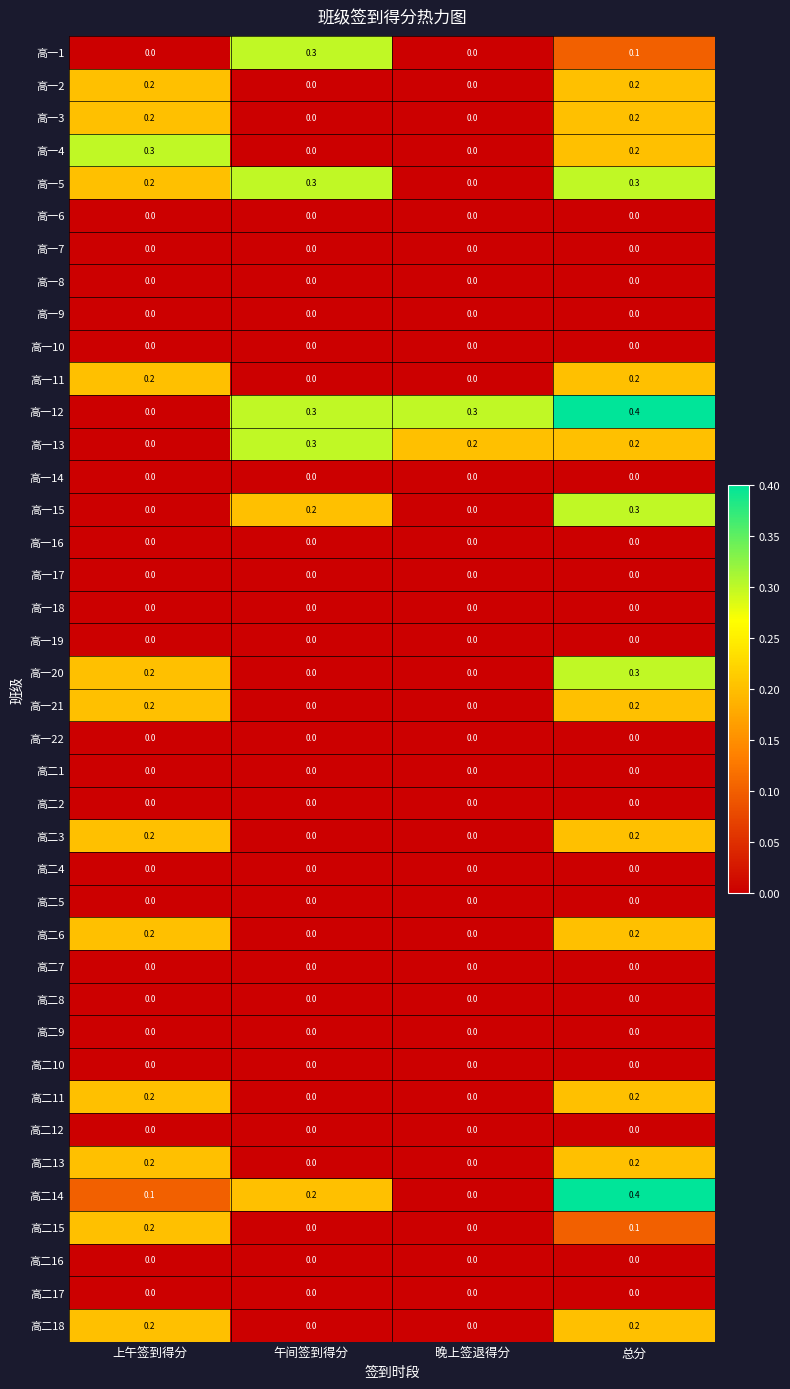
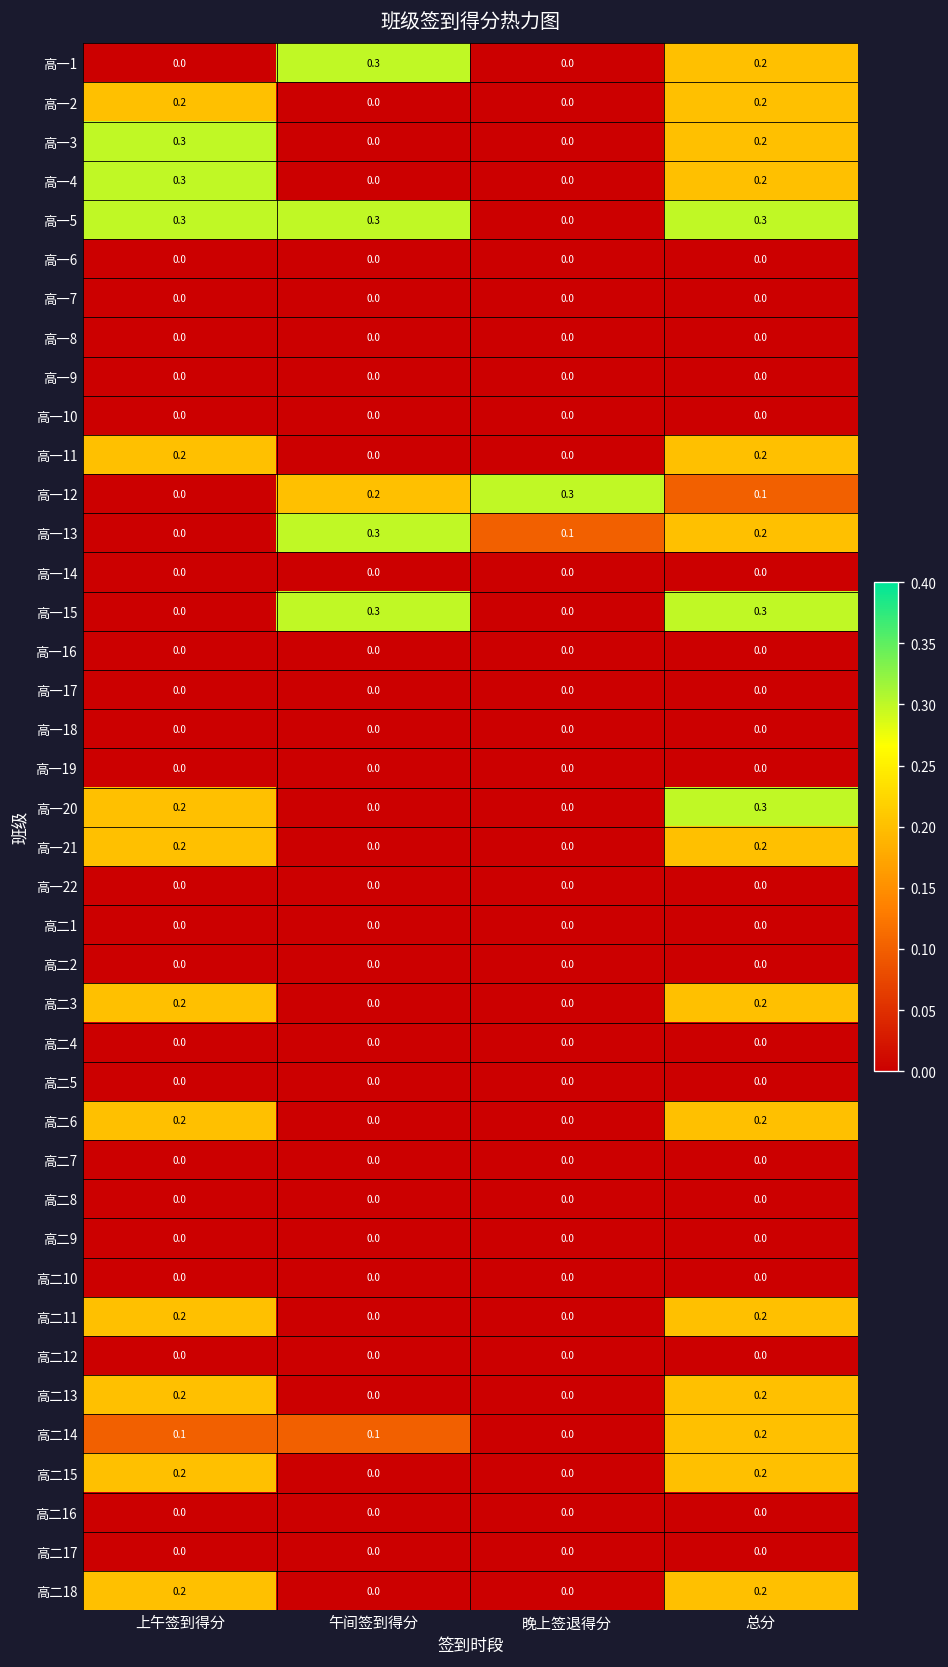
高一1, 总分: 0.1 -> 0.2
高一3, 上午签到得分: 0.2 -> 0.3
高一5, 上午签到得分: 0.2 -> 0.3
高一12, 午间签到得分: 0.3 -> 0.2
高一12, 总分: 0.4 -> 0.1
高一13, 晚上签退得分: 0.2 -> 0.1
高一15, 午间签到得分: 0.2 -> 0.3
高二14, 午间签到得分: 0.2 -> 0.1
高二14, 总分: 0.4 -> 0.2
高二15, 总分: 0.1 -> 0.2
